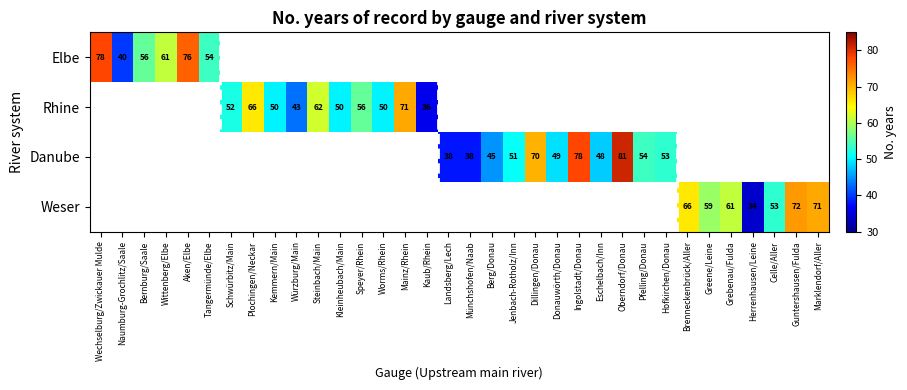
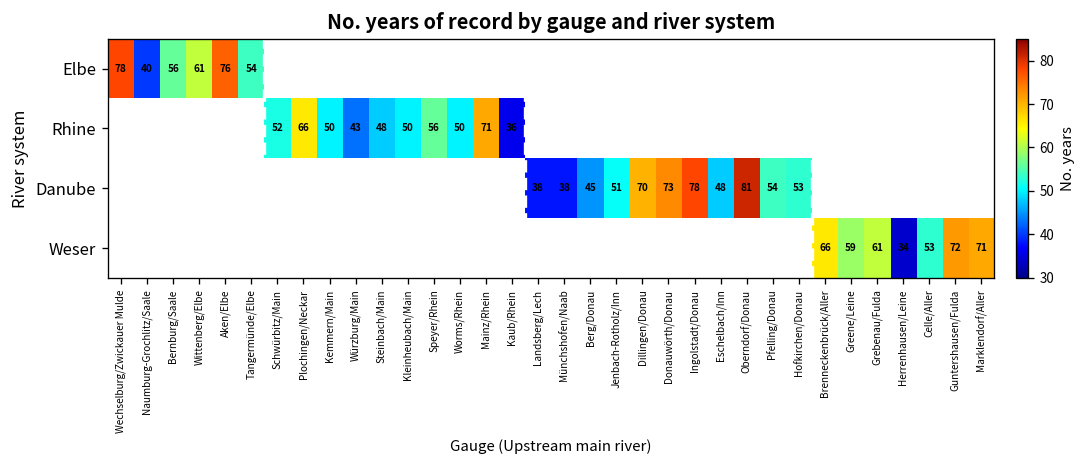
Rhine, Steinbach/Main: 62 -> 48
Danube, Donauwörth/Donau: 49 -> 73
